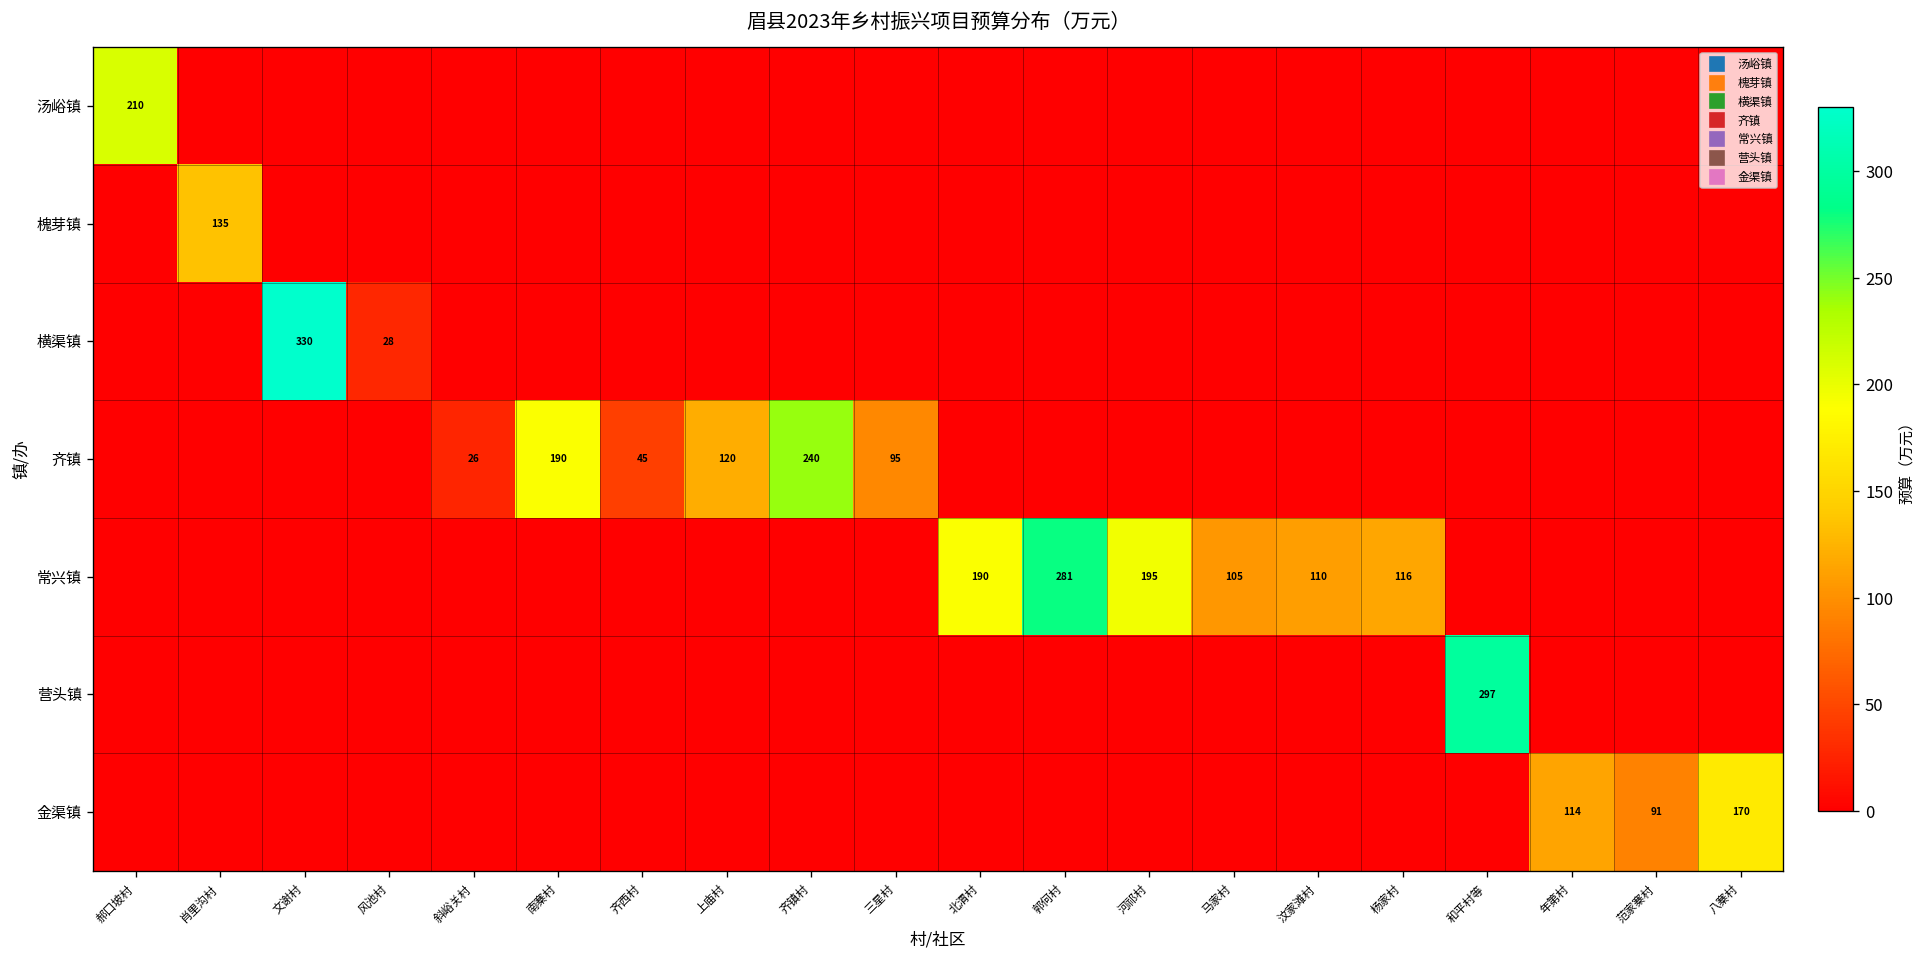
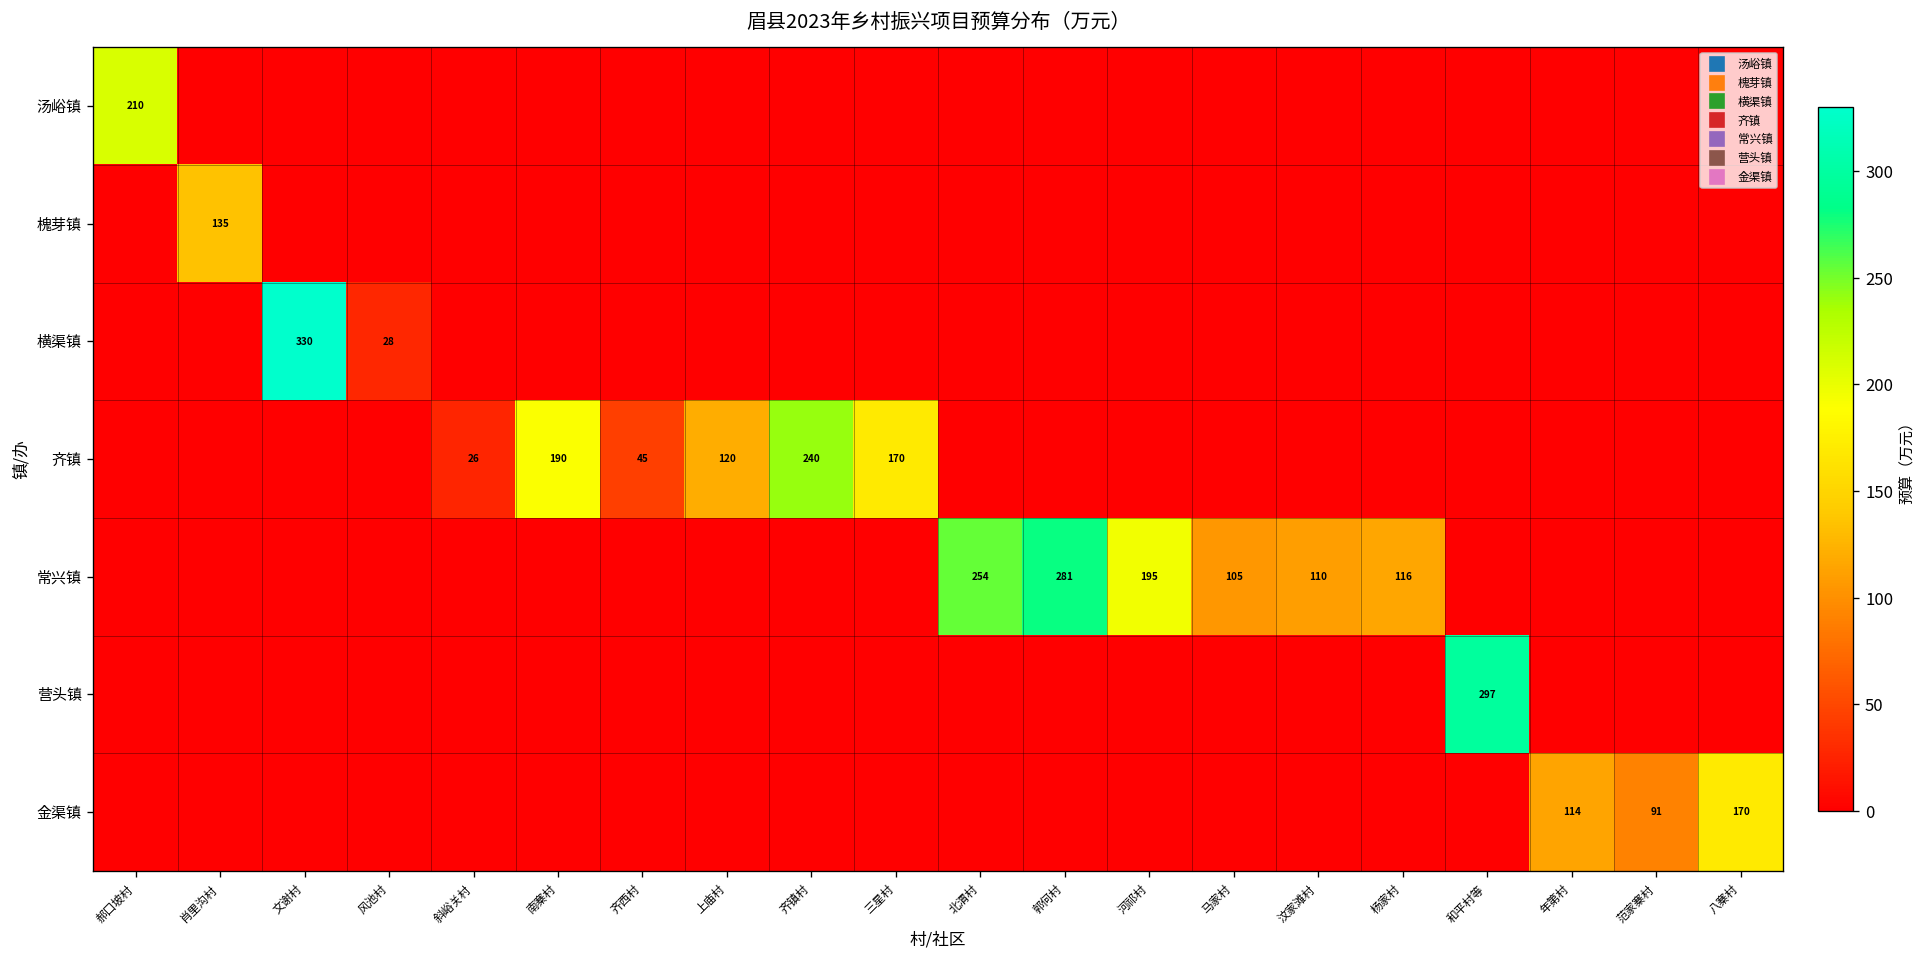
齐镇, 三星村: 95 -> 170
常兴镇, 北渭村: 190 -> 254
